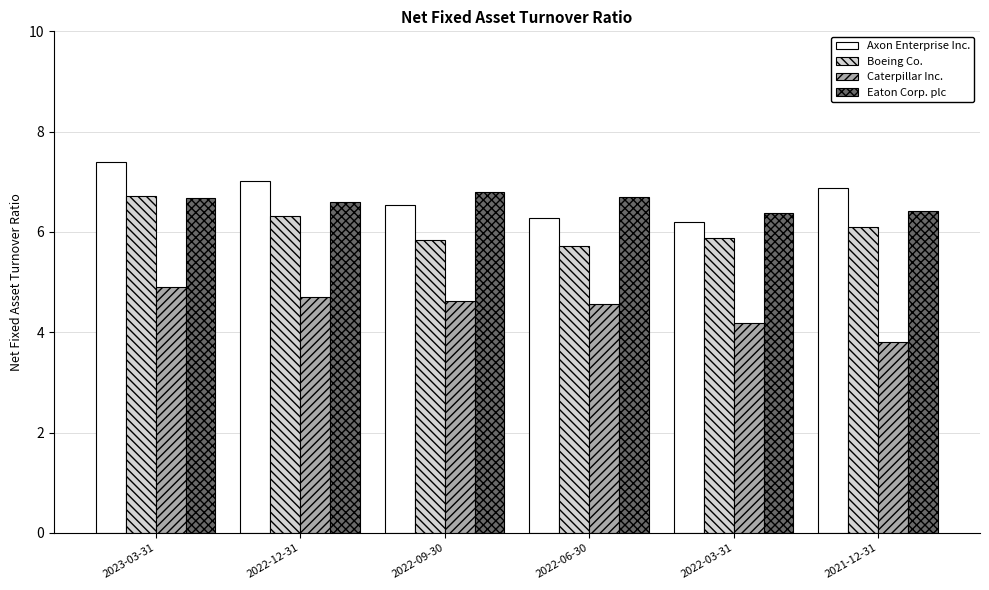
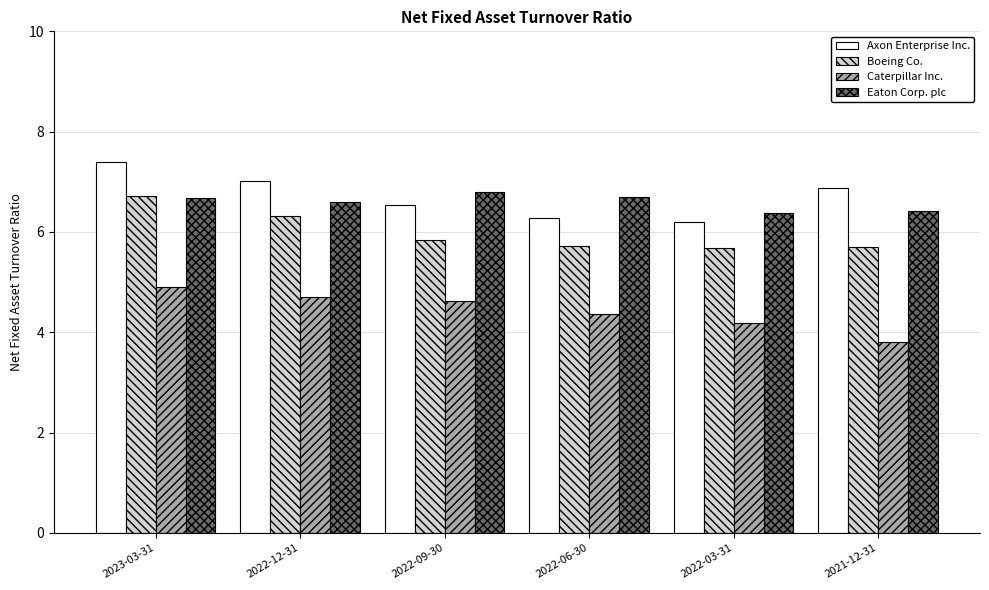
Caterpillar Inc., 2022-06-30: 4.6 -> 4.4
Boeing Co., 2022-03-31: 5.9 -> 5.7
Boeing Co., 2021-12-31: 6.1 -> 5.7
